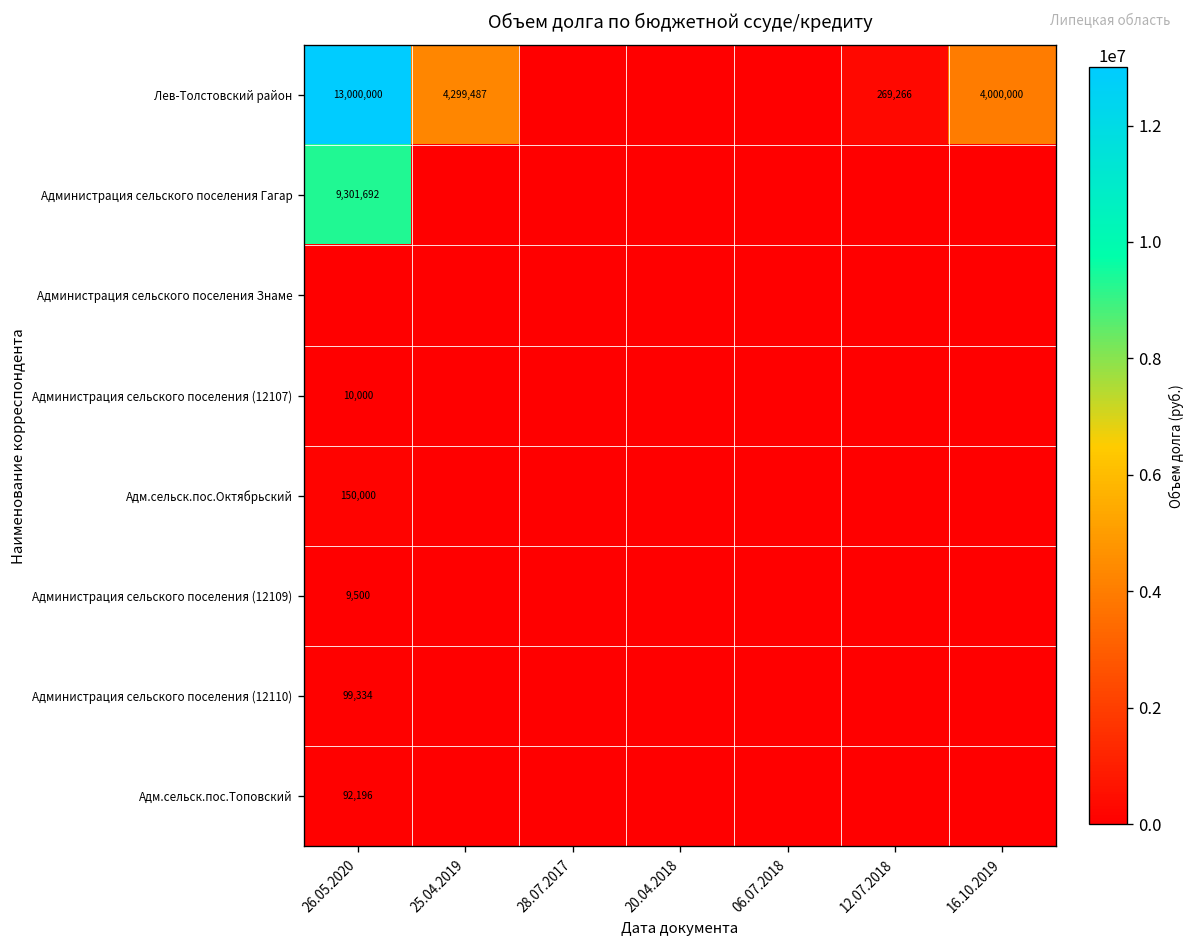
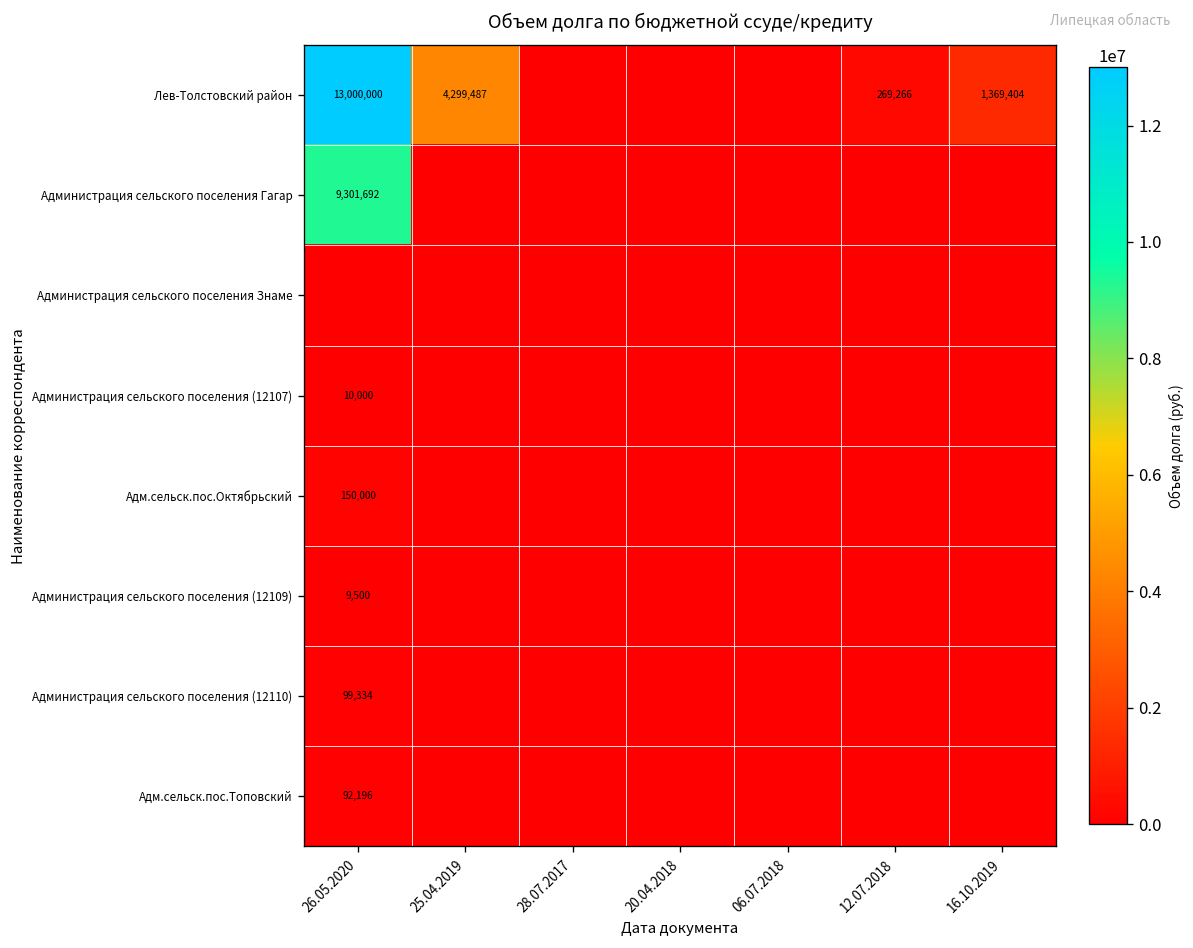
Лев-Толстовский район, 16.10.2019: 4,000,000 -> 1,369,404
